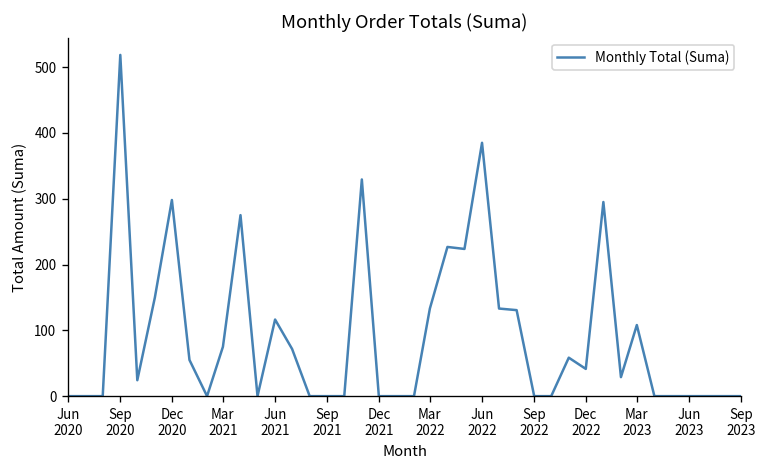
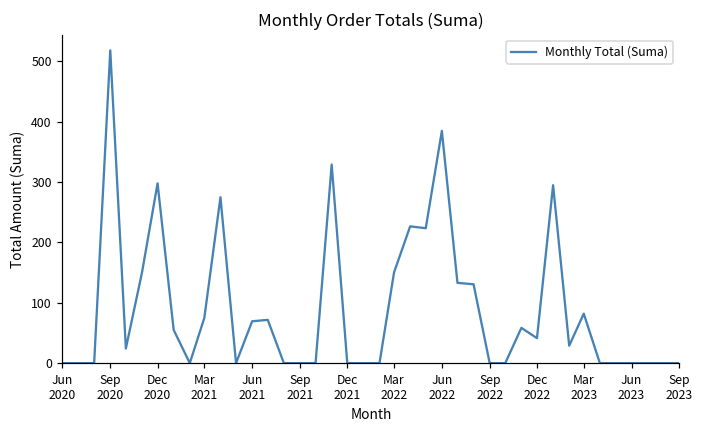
Jun 2021: 120 -> 70
Mar 2022: 130 -> 150
Mar 2023: 110 -> 80
